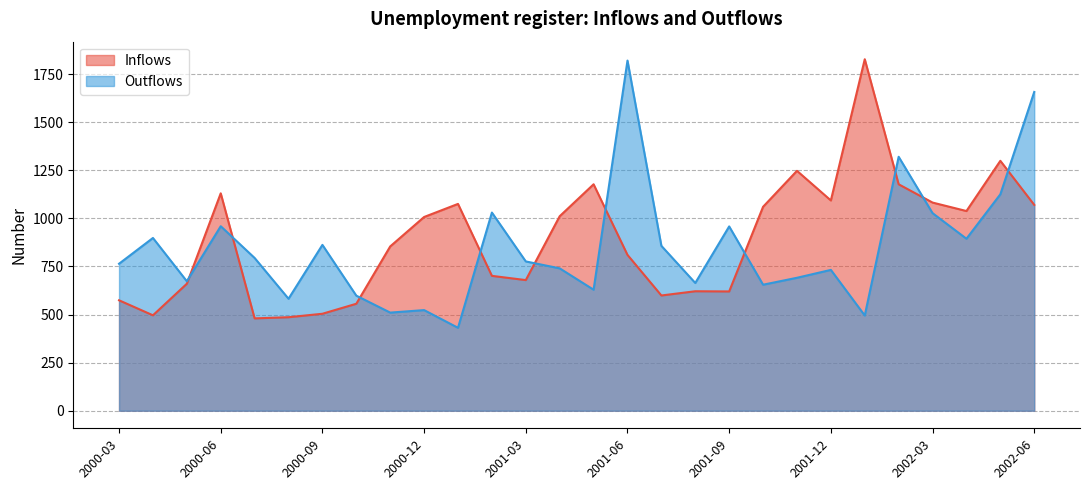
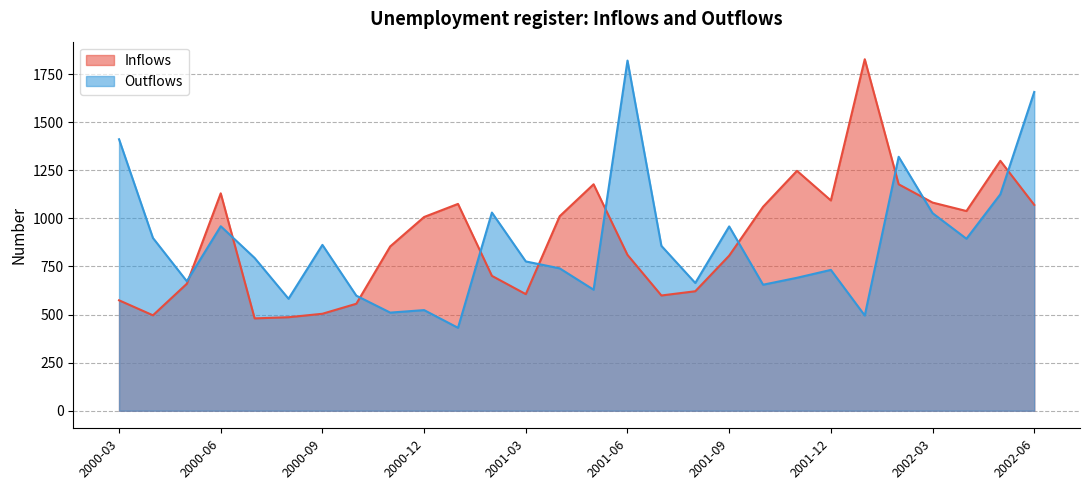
Outflows, 2000-03: 760 -> 1410
Inflows, 2001-03: 680 -> 610
Inflows, 2001-09: 620 -> 810
